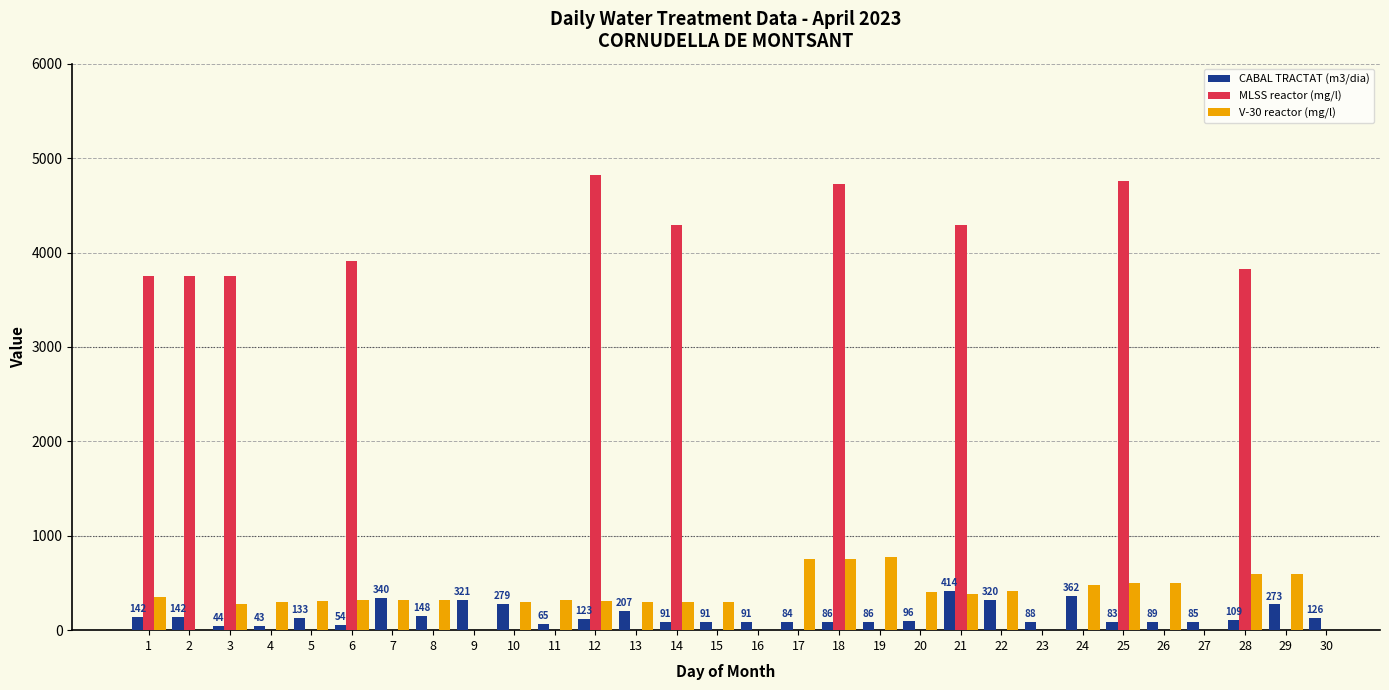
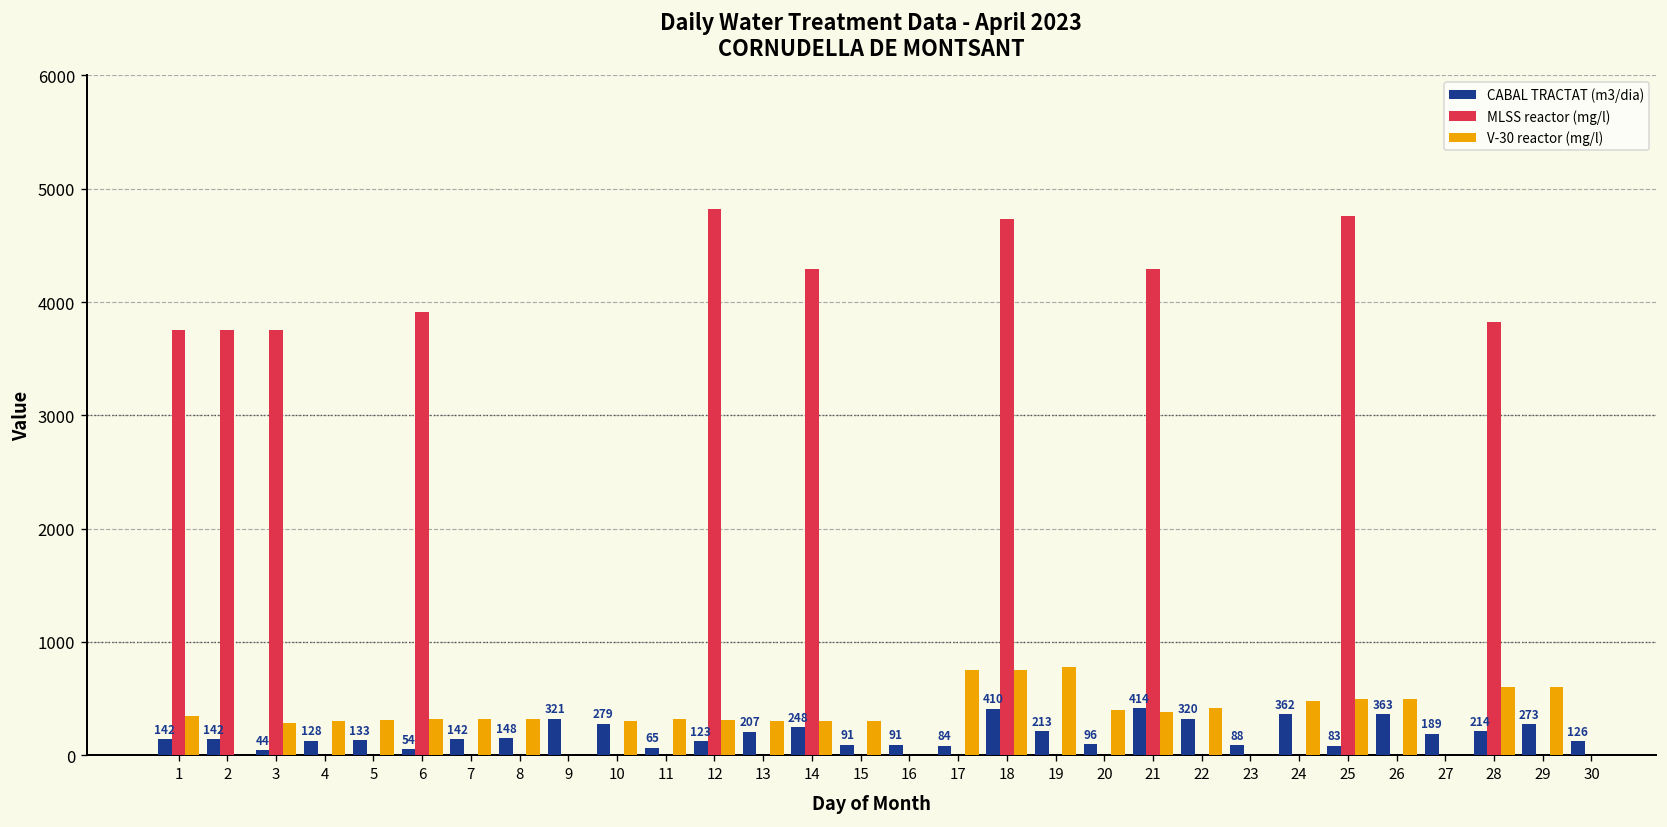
CABAL TRACTAT (m3/dia), 4: 43 -> 128
CABAL TRACTAT (m3/dia), 7: 340 -> 142
CABAL TRACTAT (m3/dia), 14: 91 -> 248
CABAL TRACTAT (m3/dia), 18: 86 -> 410
CABAL TRACTAT (m3/dia), 19: 86 -> 213
CABAL TRACTAT (m3/dia), 26: 89 -> 363
CABAL TRACTAT (m3/dia), 27: 85 -> 189
CABAL TRACTAT (m3/dia), 28: 109 -> 214
